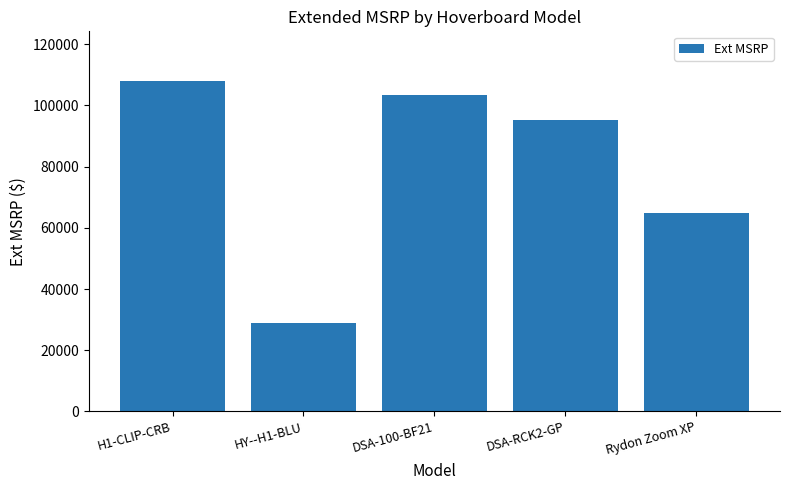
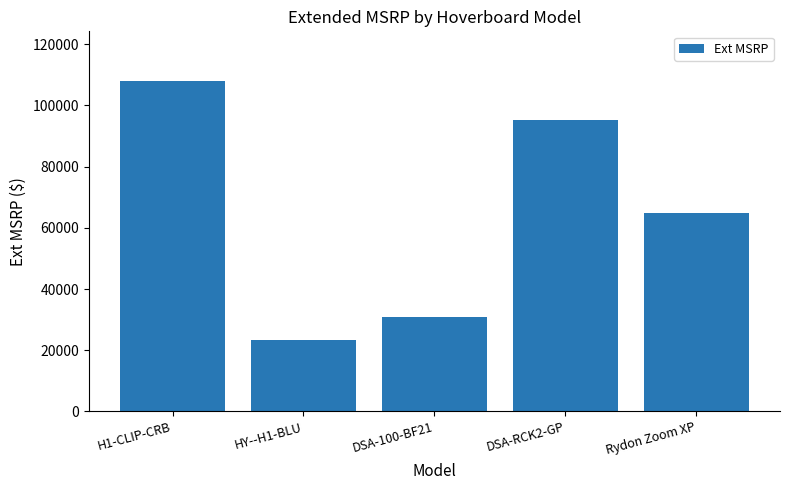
HY--H1-BLU: 29000 -> 23000
DSA-100-BF21: 103000 -> 31000
